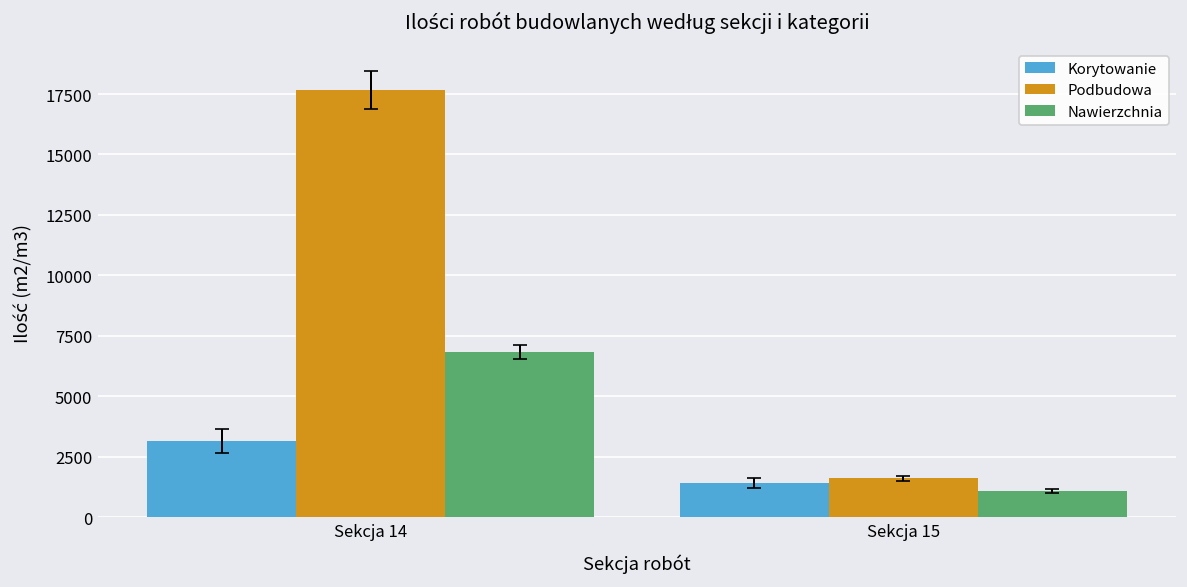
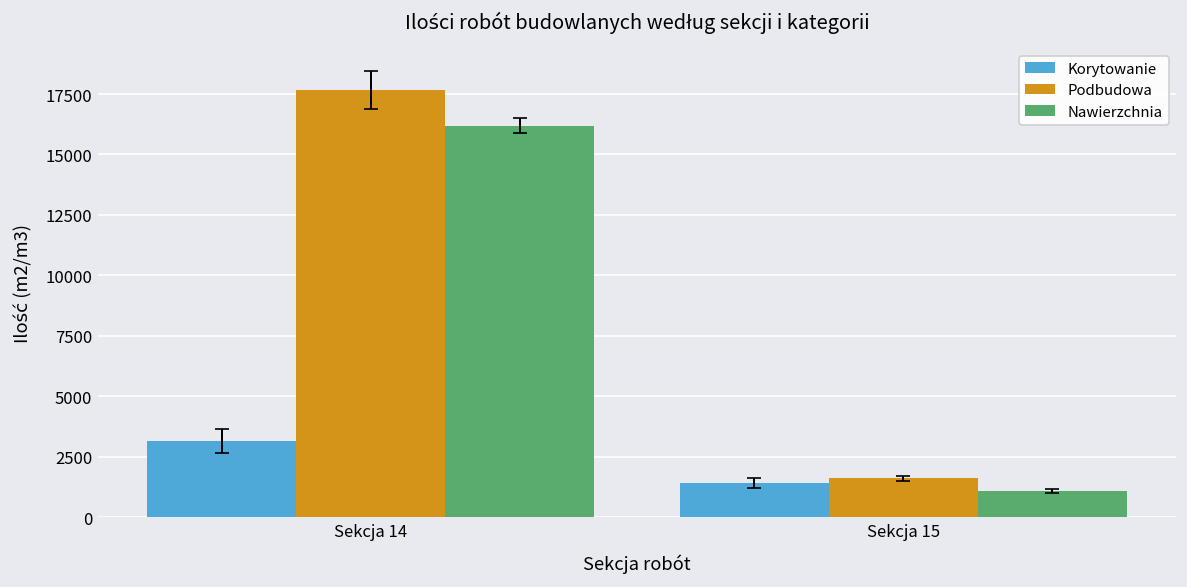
Nawierzchnia, Sekcja 14: 6800 -> 16200
